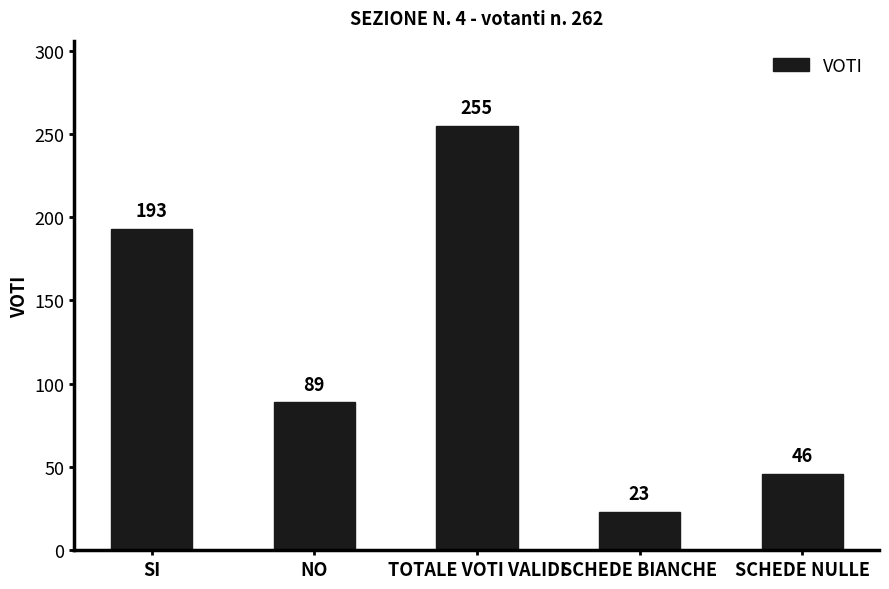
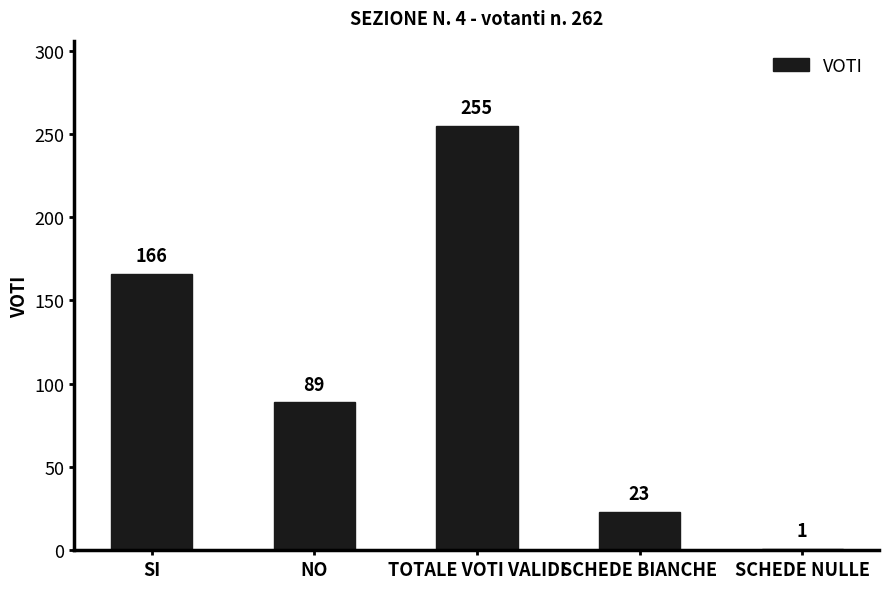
SI: 193 -> 166
SCHEDE NULLE: 46 -> 1
